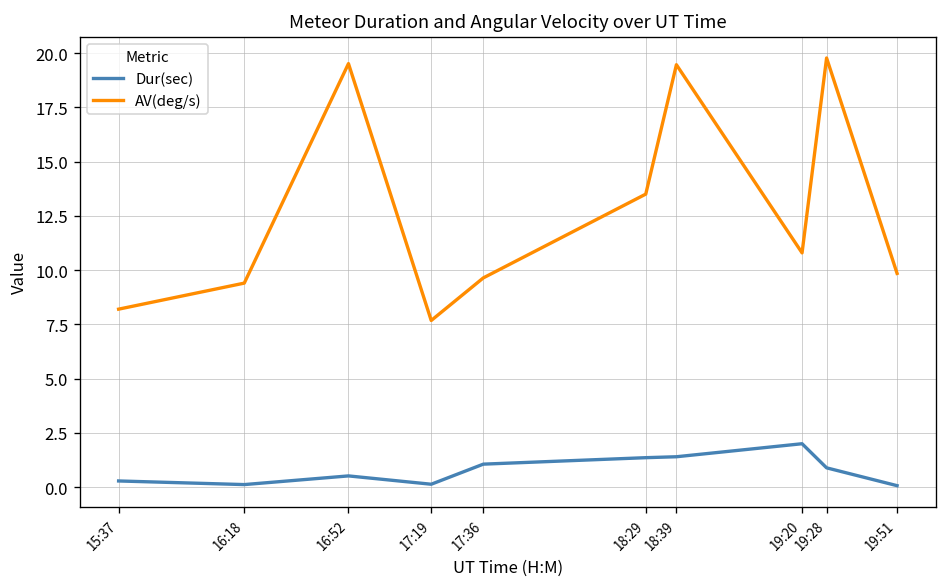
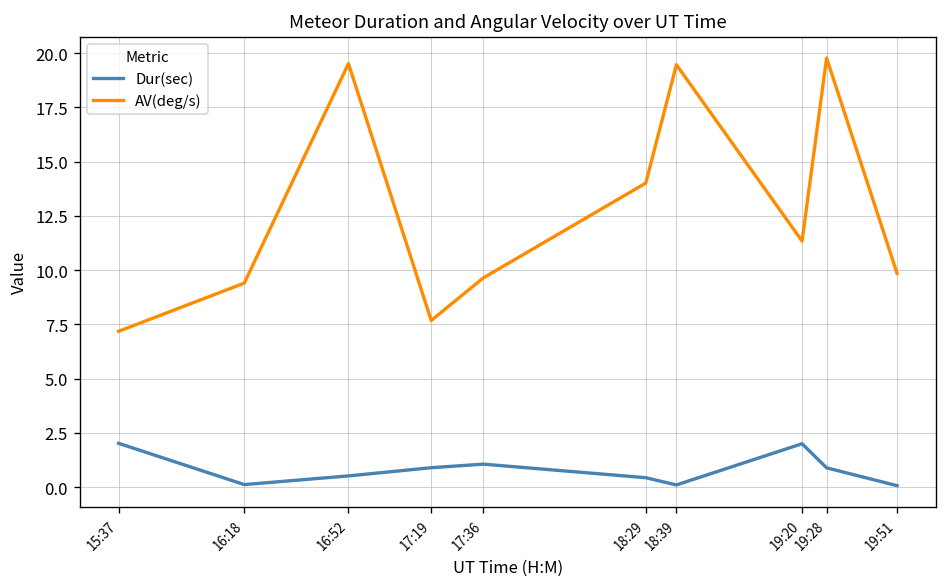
Dur(sec), 15:37: 0.3 -> 2.0
AV(deg/s), 15:37: 8.2 -> 7.2
Dur(sec), 17:19: 0.1 -> 0.9
Dur(sec), 18:29: 1.4 -> 0.4
AV(deg/s), 18:29: 13.5 -> 14.0
Dur(sec), 18:39: 1.4 -> 0.1
AV(deg/s), 19:20: 10.8 -> 11.3
